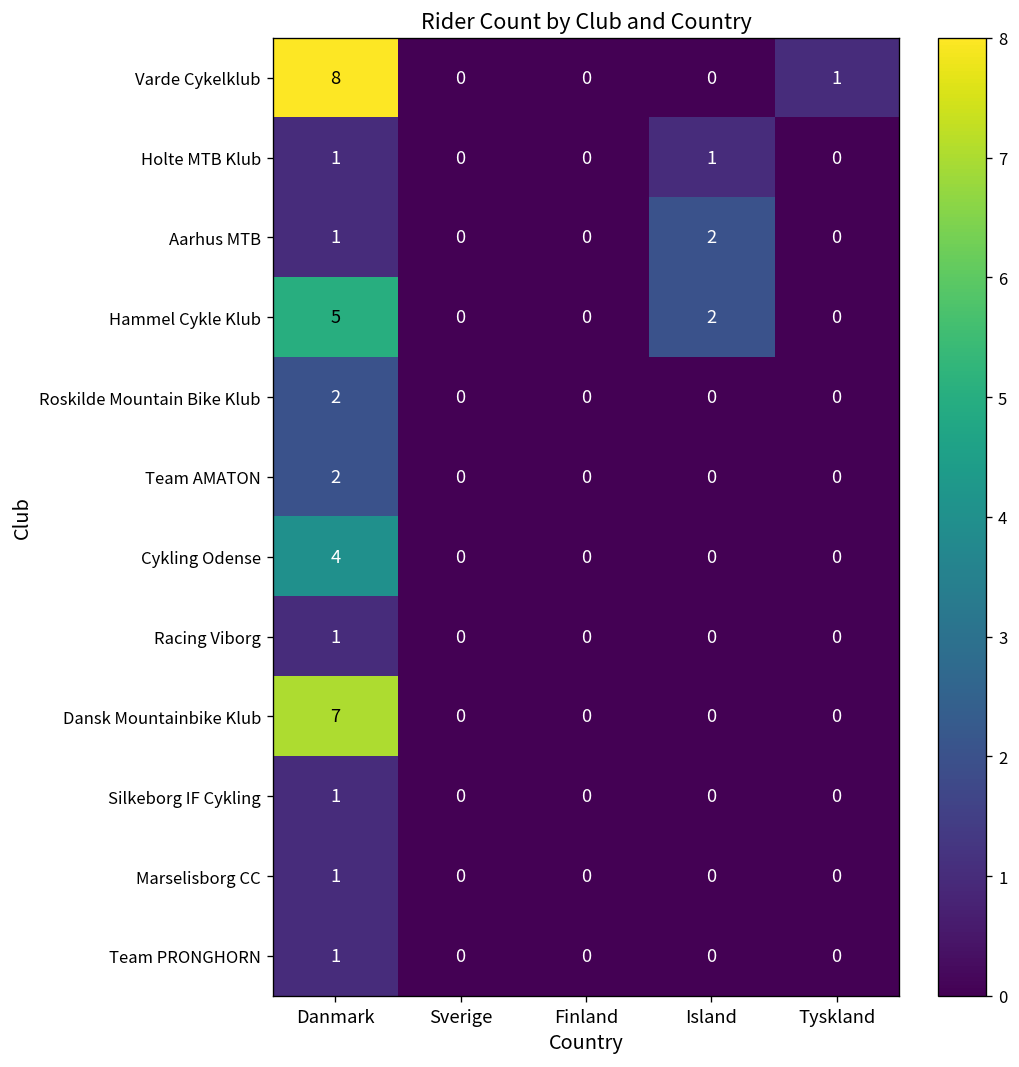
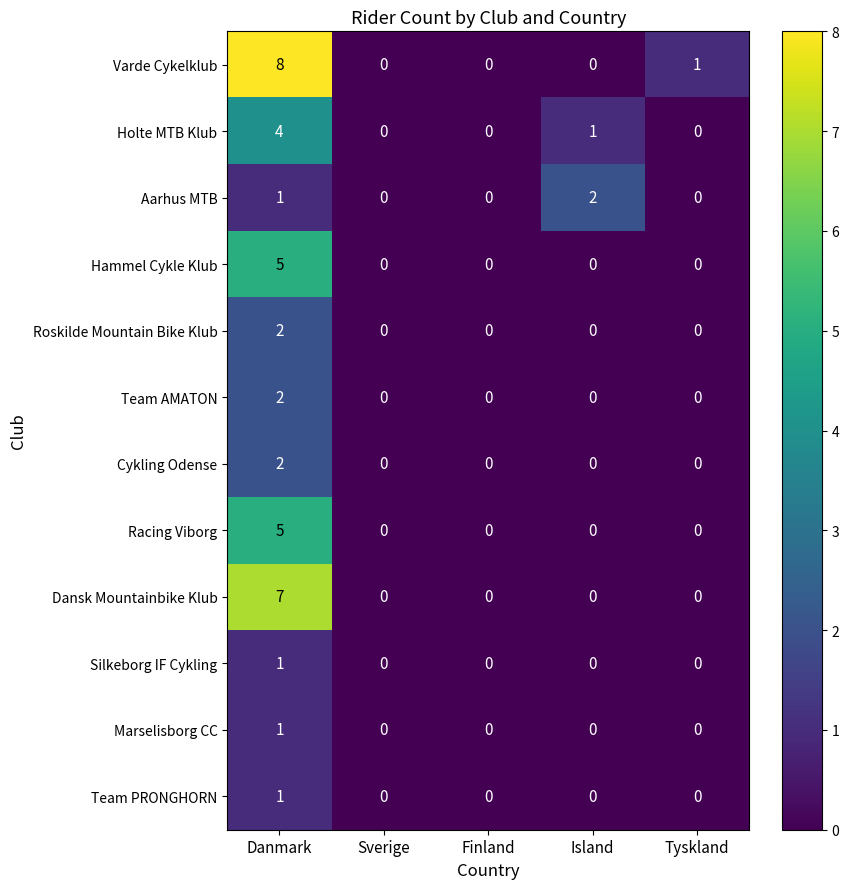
Holte MTB Klub, Danmark: 1 -> 4
Hammel Cykle Klub, Island: 2 -> 0
Cykling Odense, Danmark: 4 -> 2
Racing Viborg, Danmark: 1 -> 5
